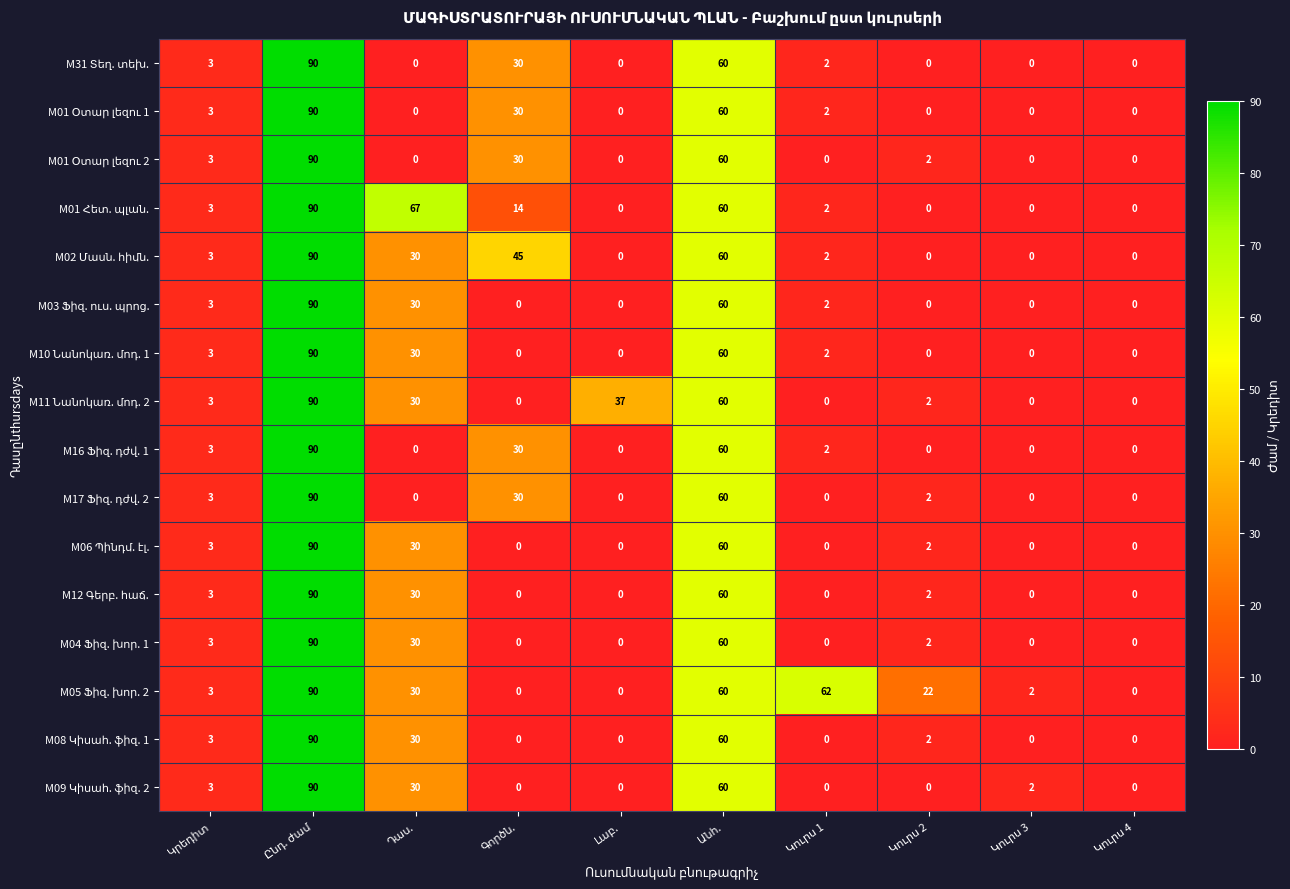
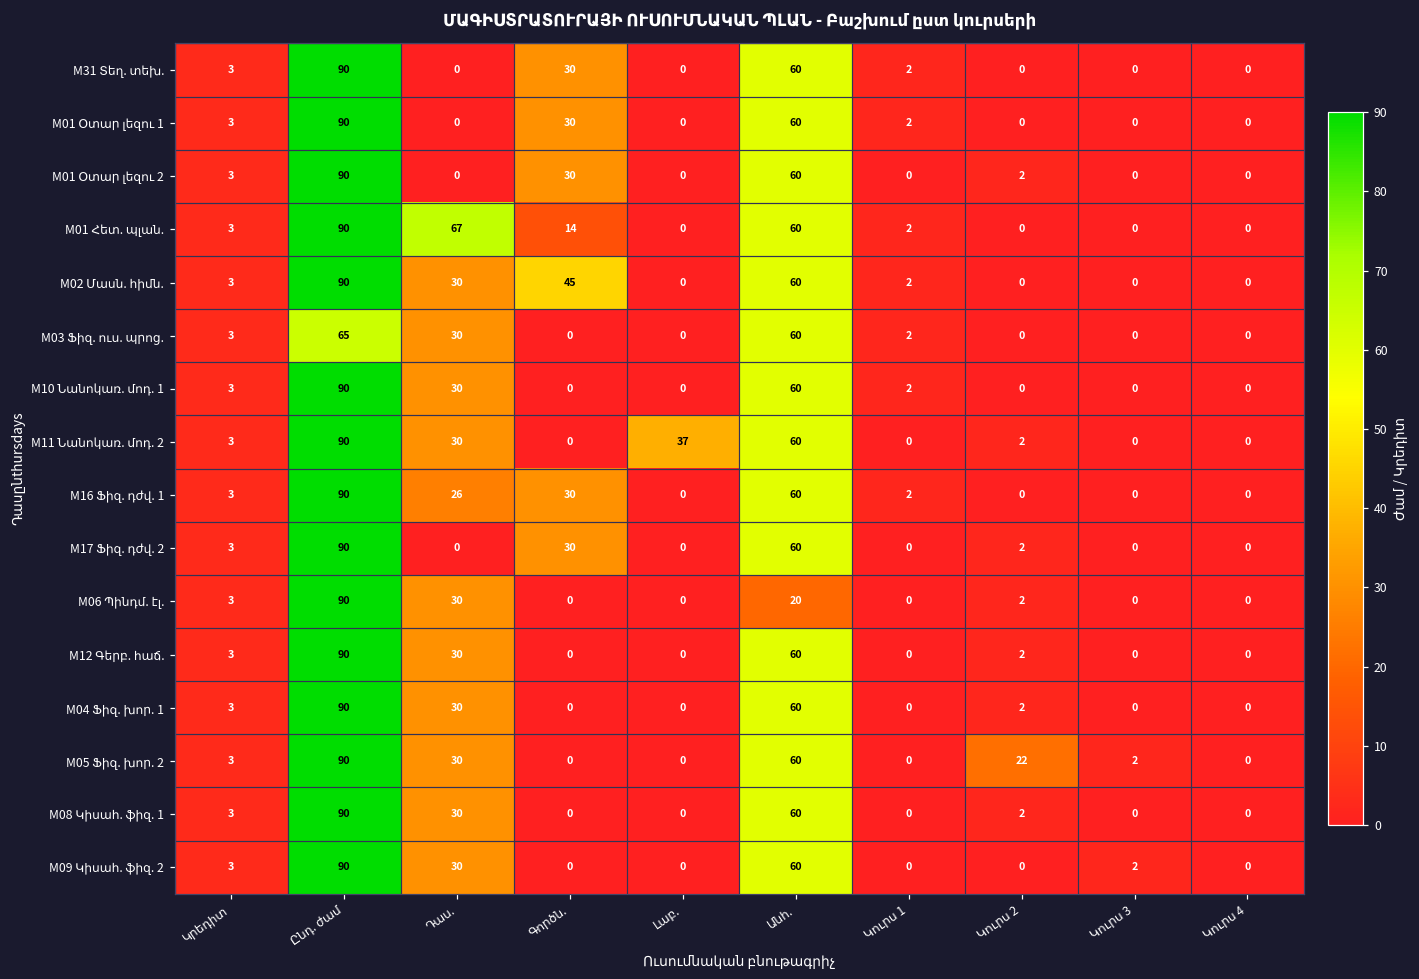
M03 Ֆիզ. ուս. պրոց., Ընդ. ժամ: 90 -> 65
M16 Ֆիզ. դժվ. 1, Դաս.: 0 -> 26
M06 Պինդմ. էլ., Անհ.: 60 -> 20
M05 Ֆիզ. խոր. 2, Կուրս 1: 62 -> 0
